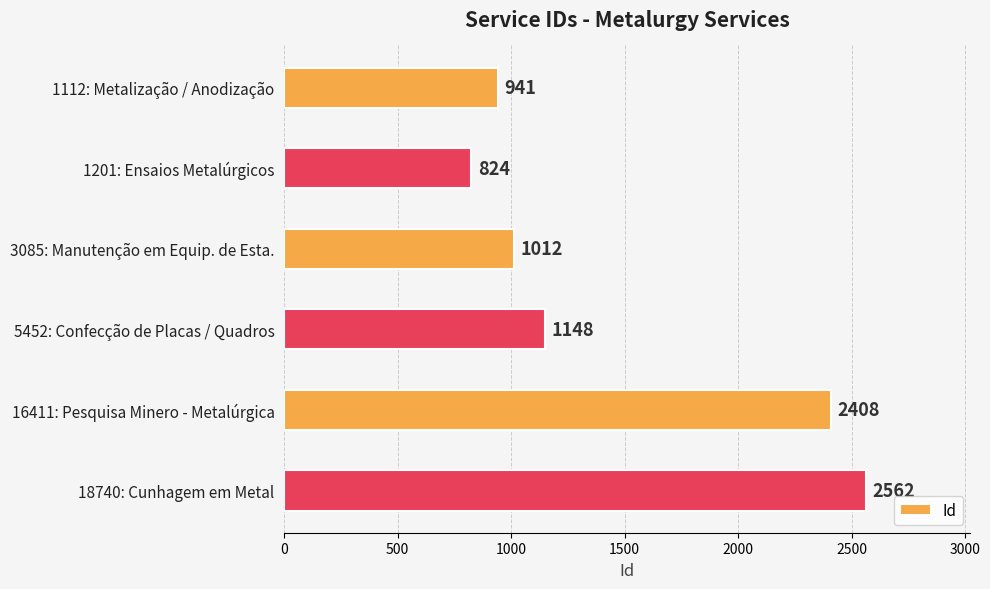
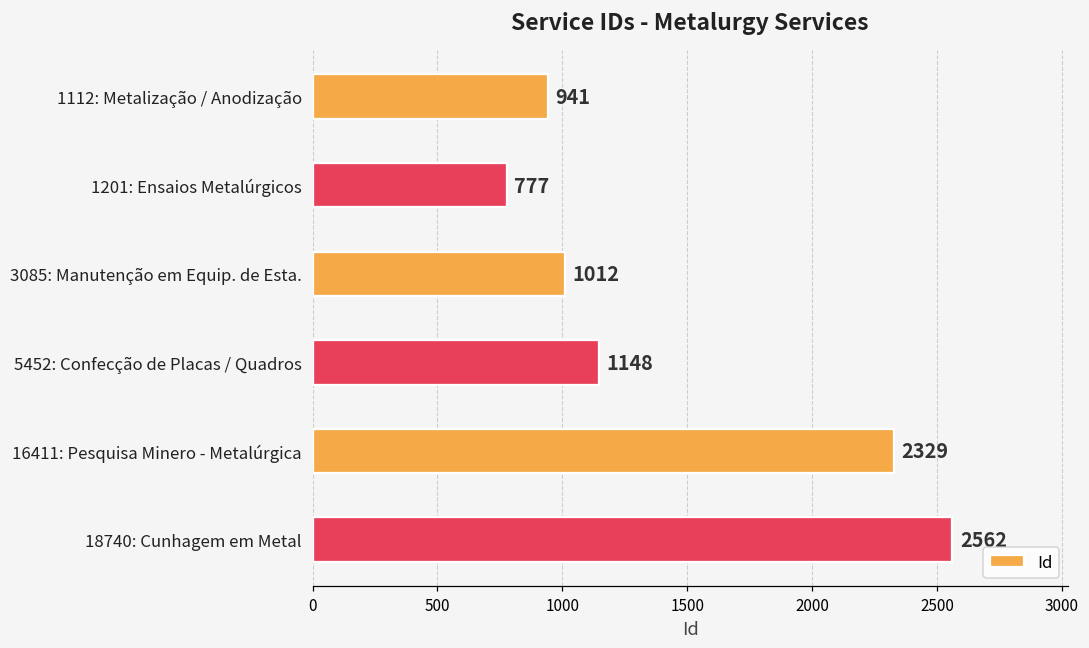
1201: Ensaios Metalúrgicos: 824 -> 777
16411: Pesquisa Minero - Metalúrgica: 2408 -> 2329
